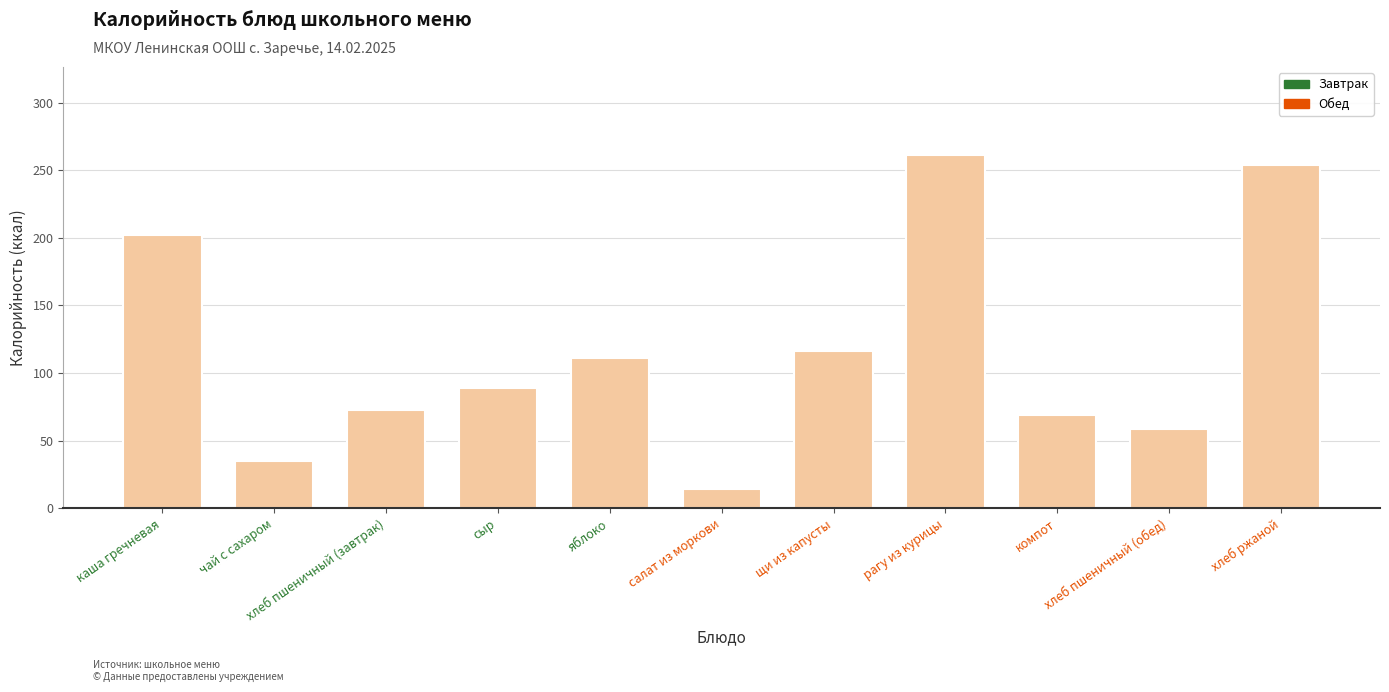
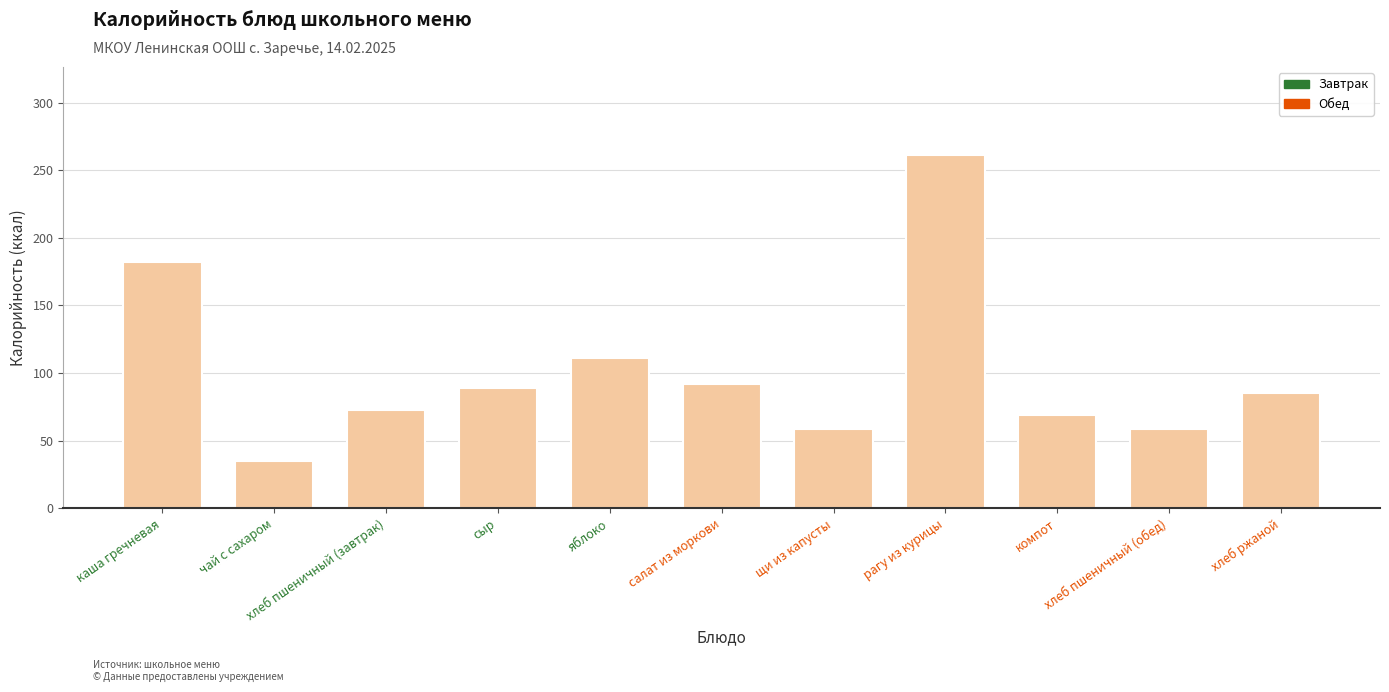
каша гречневая: 202 -> 182
салат из моркови: 14 -> 92
щи из капусты: 116 -> 59
хлеб ржаной: 254 -> 85
